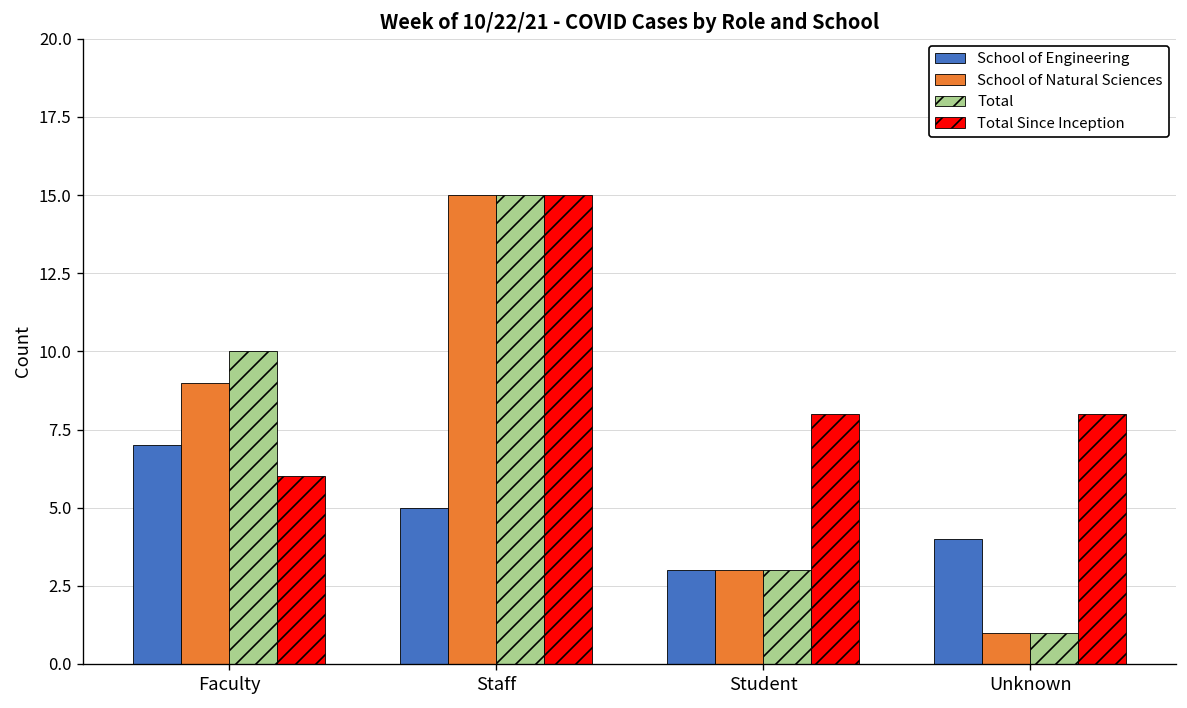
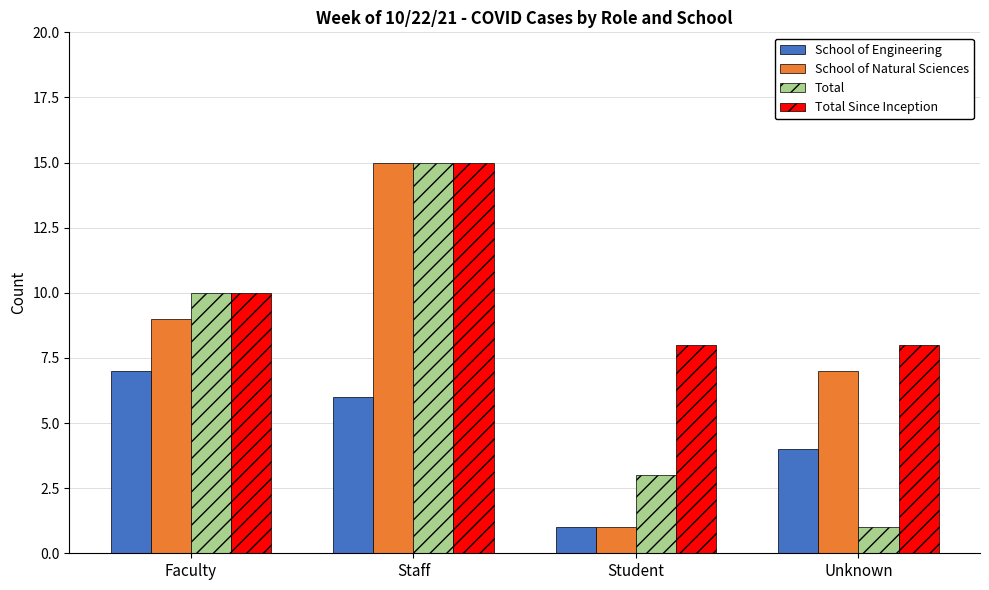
Total Since Inception, Faculty: 6 -> 10
School of Engineering, Staff: 5 -> 6
School of Engineering, Student: 3 -> 1
School of Natural Sciences, Student: 3 -> 1
School of Natural Sciences, Unknown: 1 -> 7
